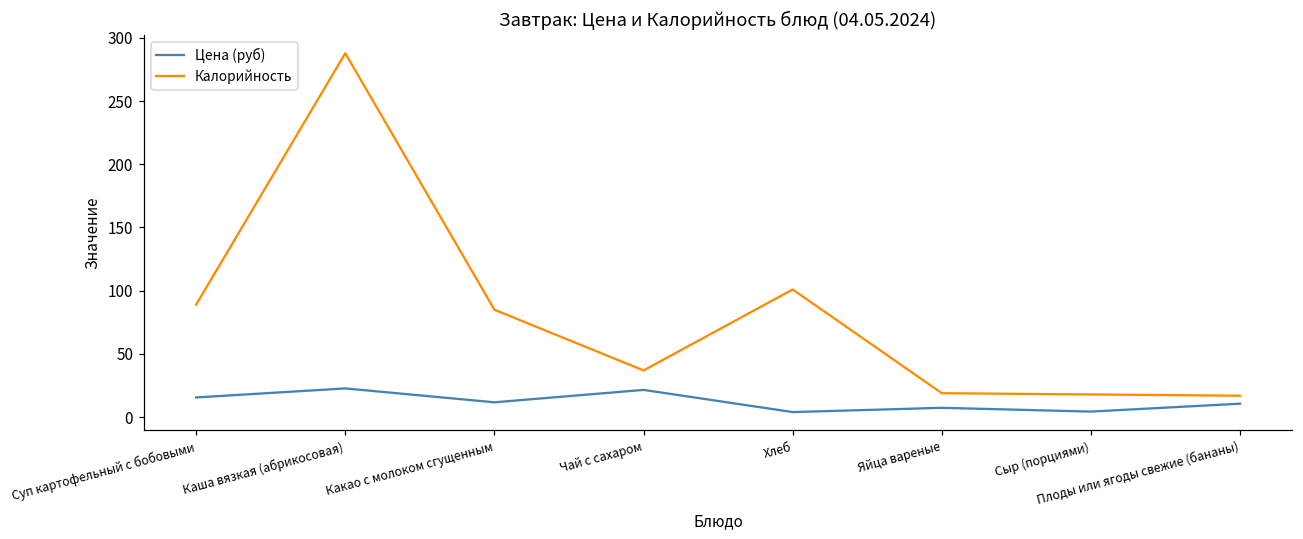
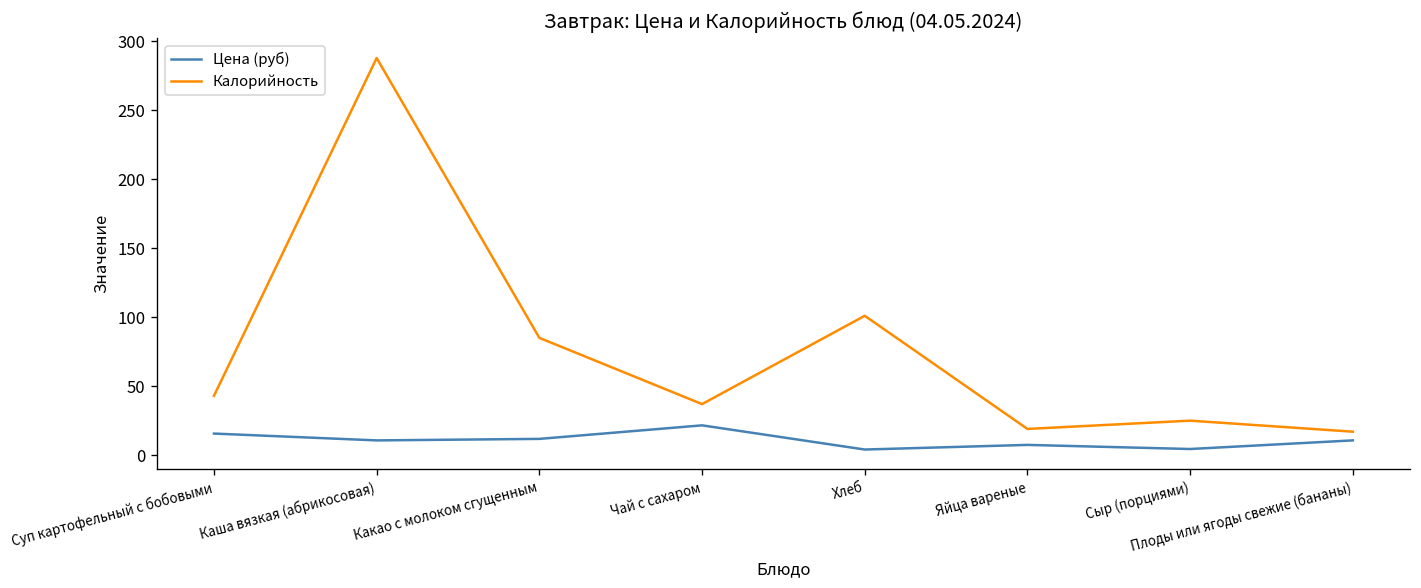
Калорийность, Суп картофельный с бобовыми: 89 -> 43
Цена (руб), Каша вязкая (абрикосовая): 23 -> 11
Калорийность, Сыр (порциями): 18 -> 25
